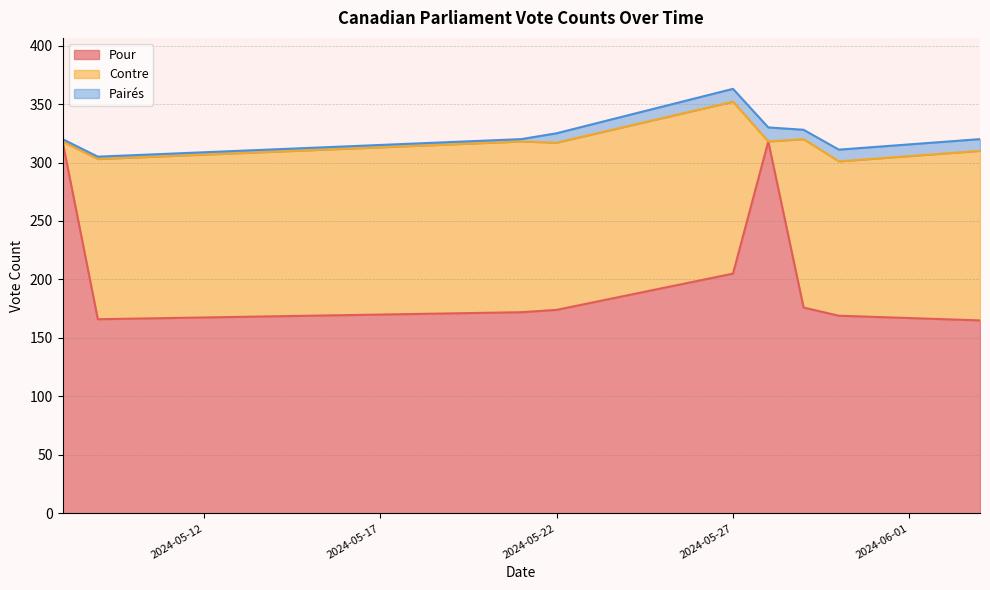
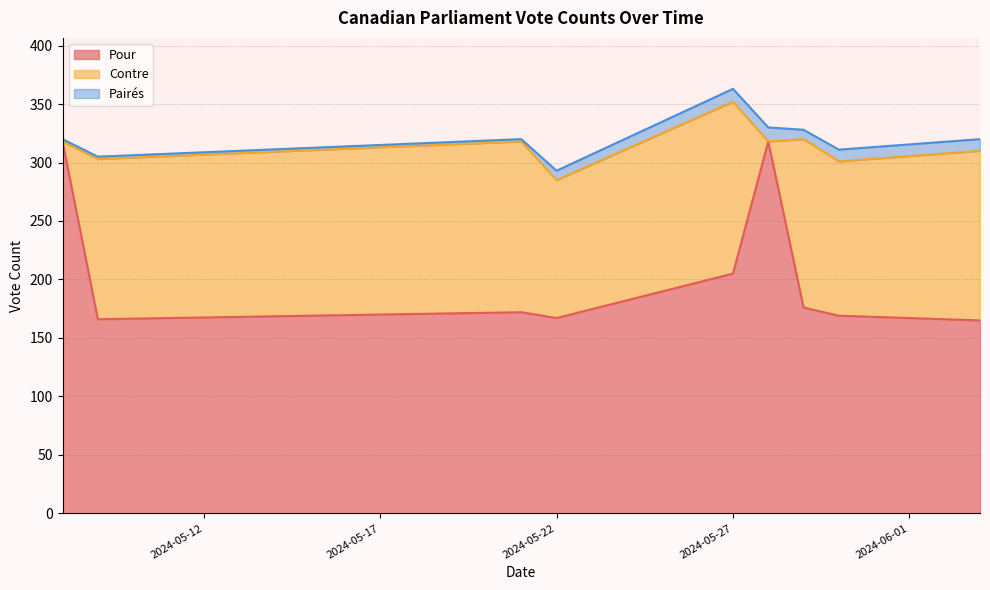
Pour, 2024-05-22: 174 -> 167
Contre, 2024-05-22: 143 -> 118
